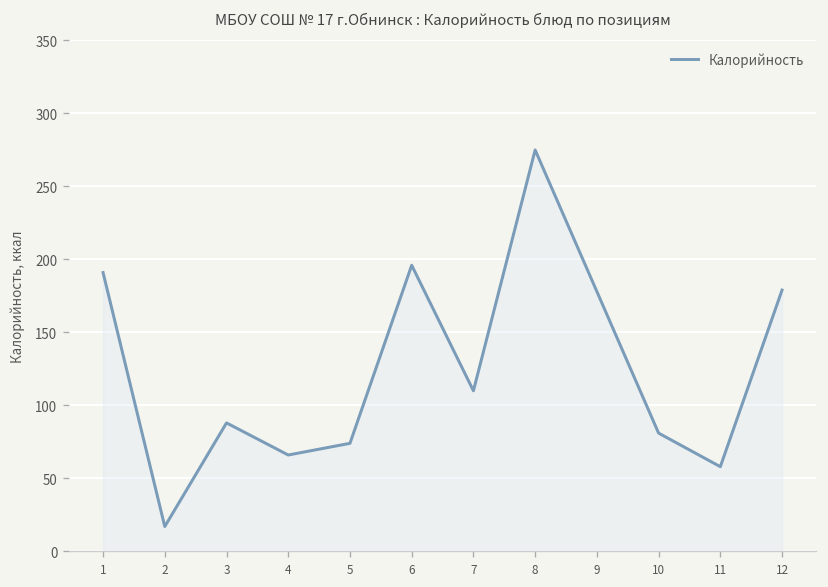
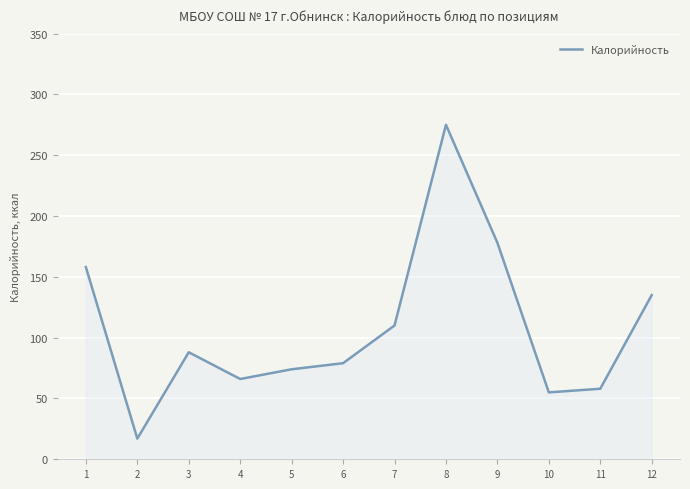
1: 191 -> 158
6: 196 -> 79
10: 81 -> 55
12: 179 -> 135
